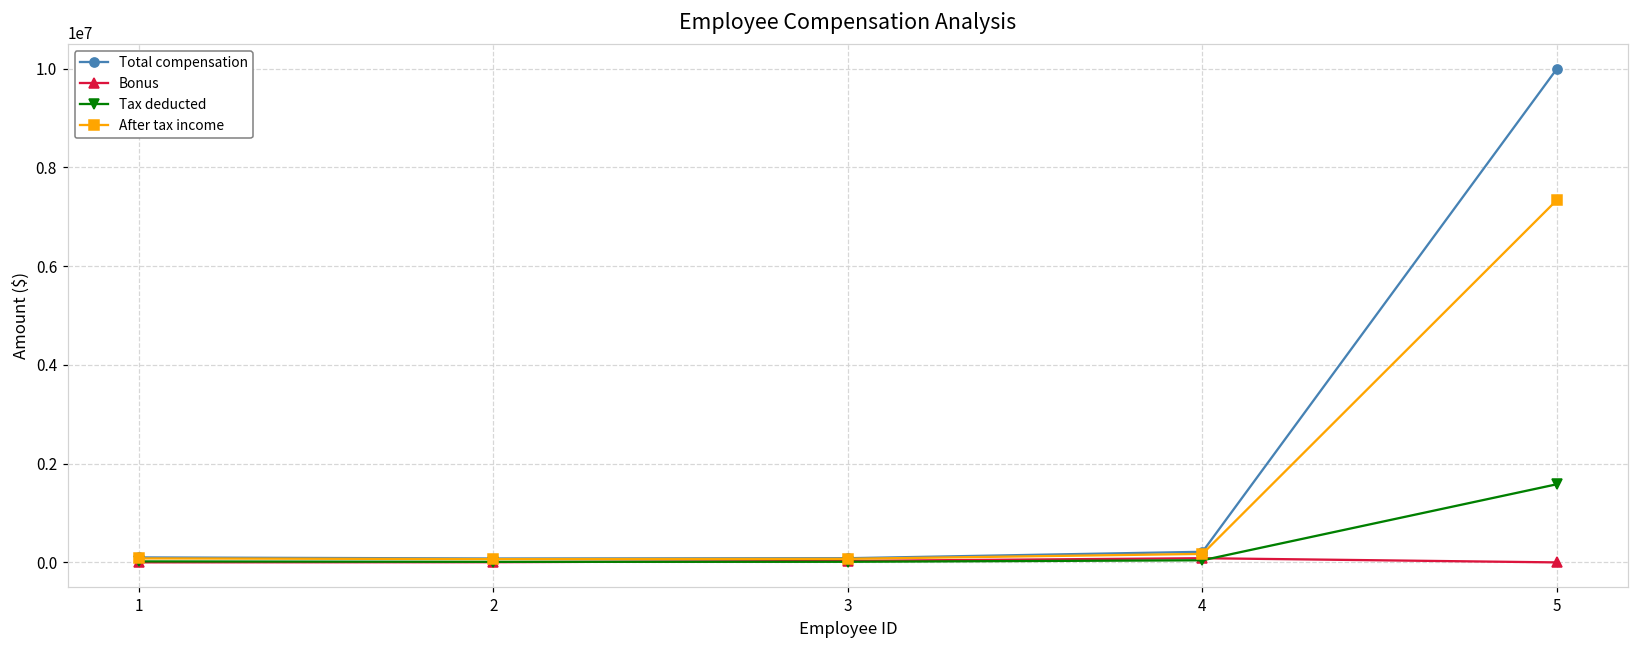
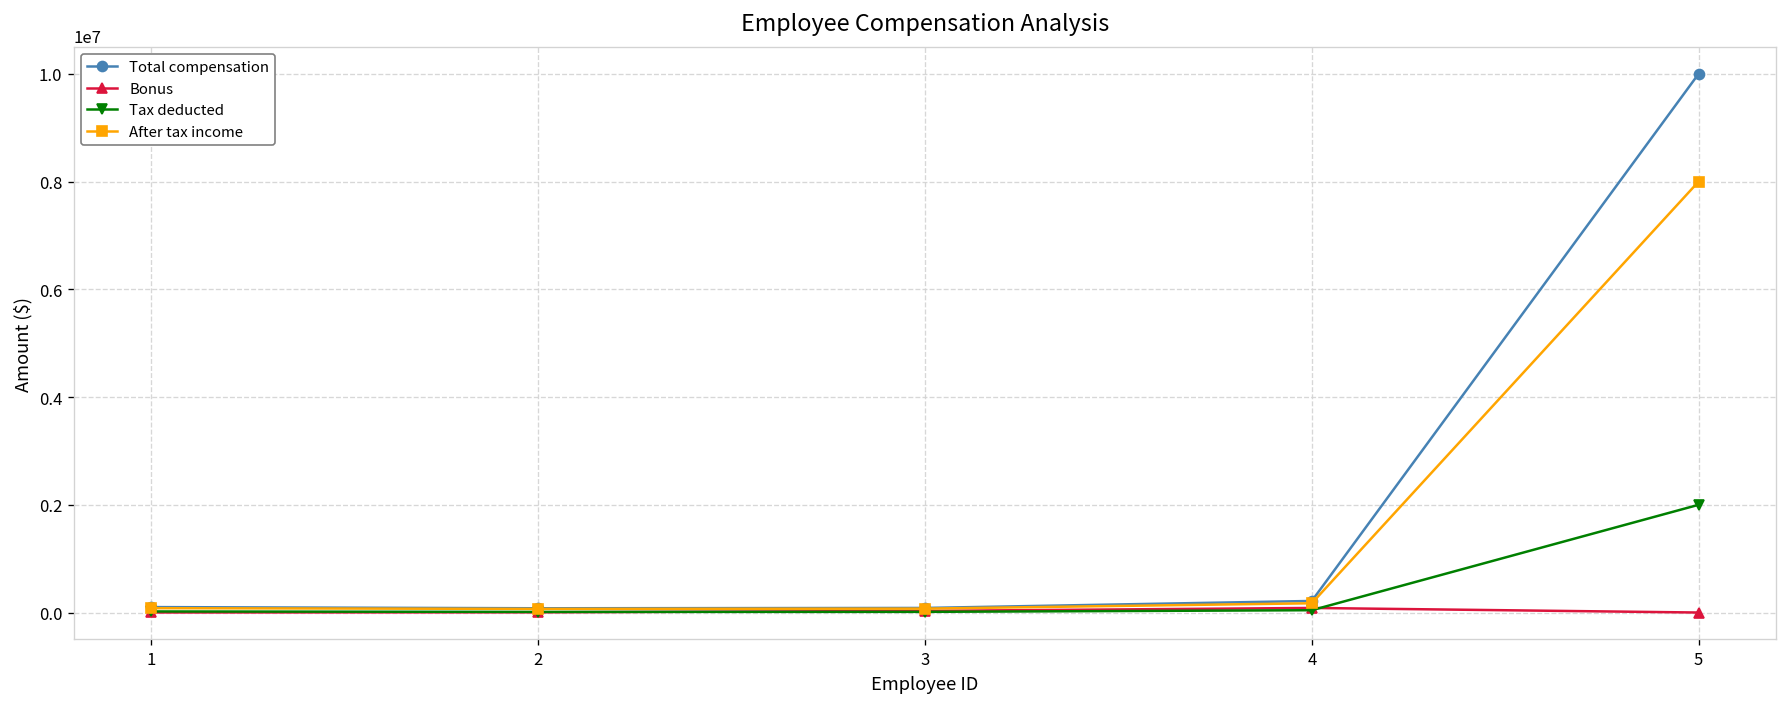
Tax deducted, 5: 1600000 -> 2000000
After tax income, 5: 7300000 -> 8000000
